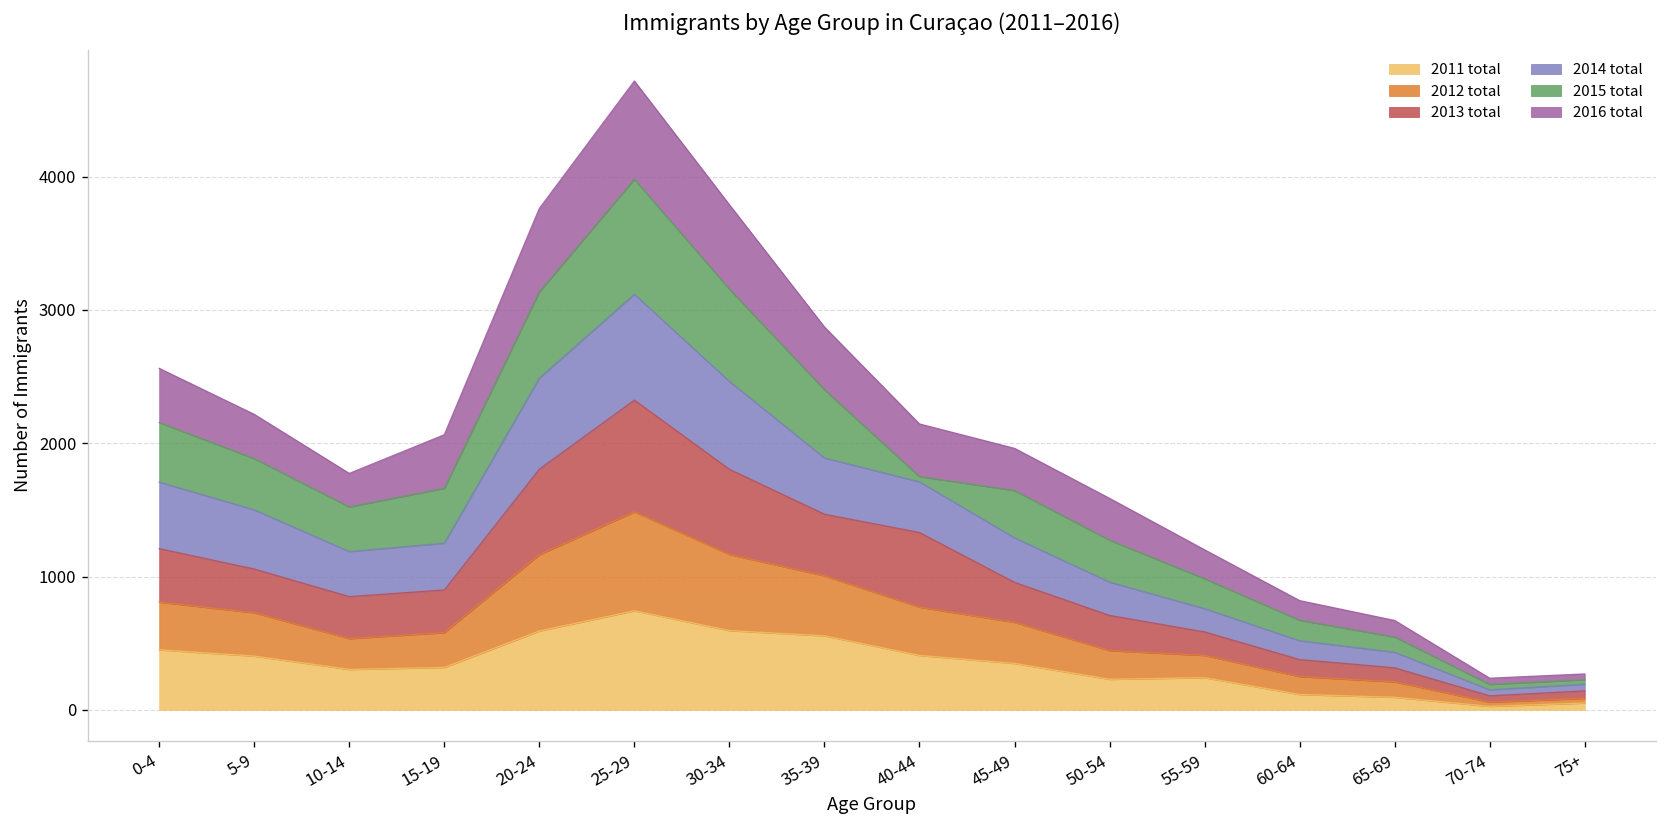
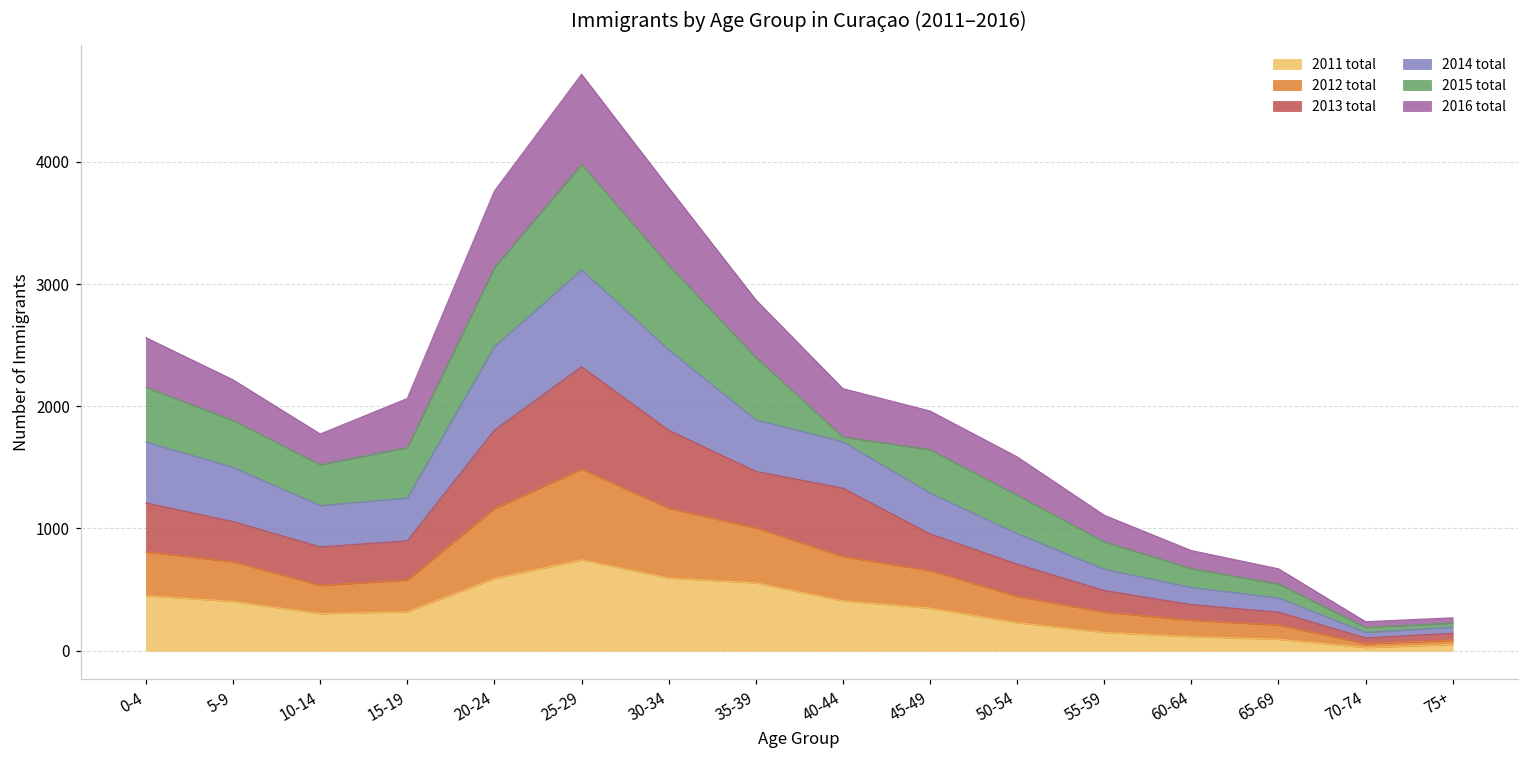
2011 total, 55-59: 240 -> 150
